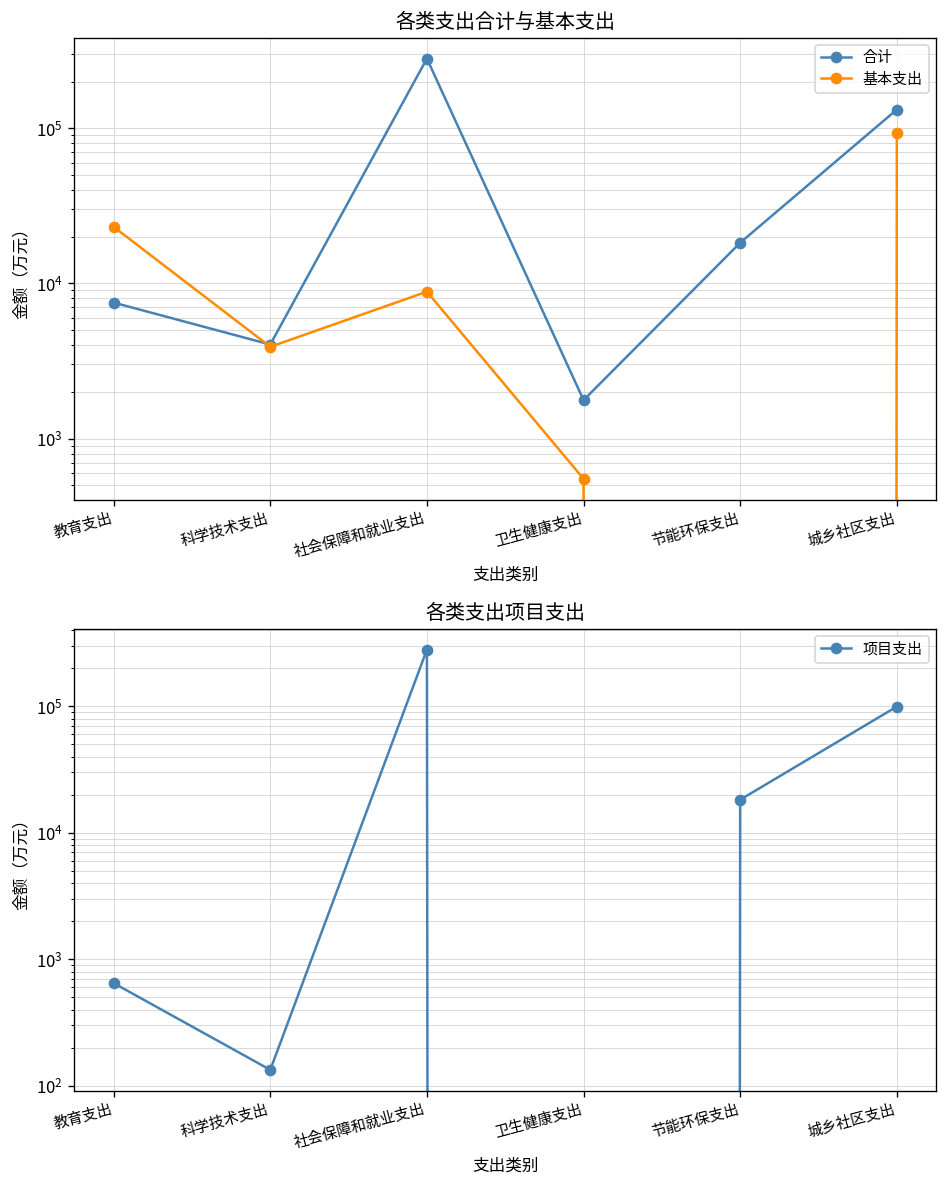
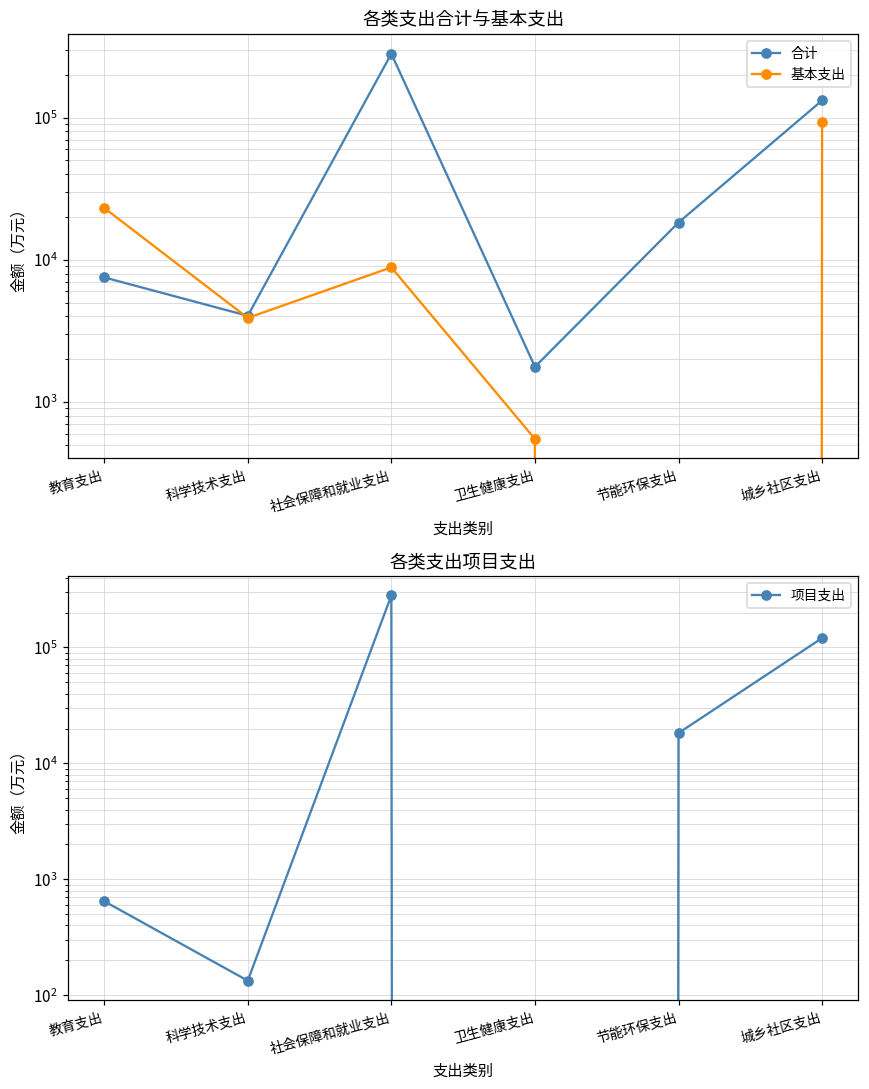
各类支出项目支出, 城乡社区支出: 100000 -> 120000
